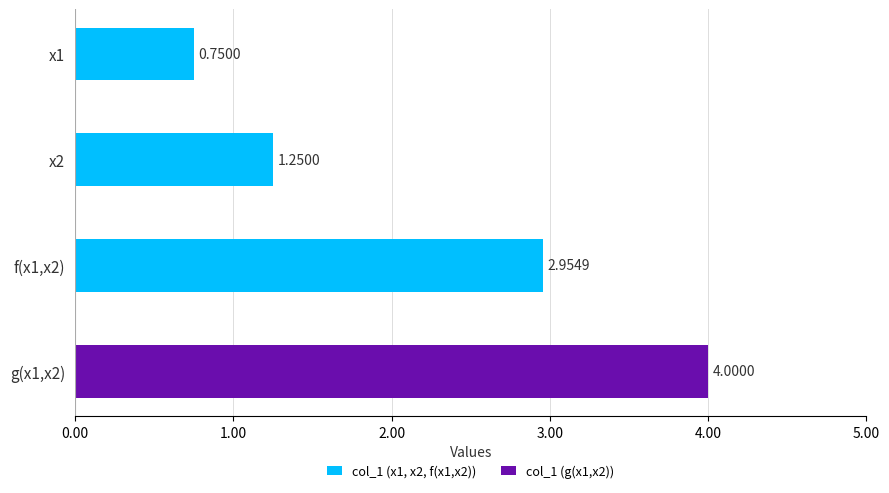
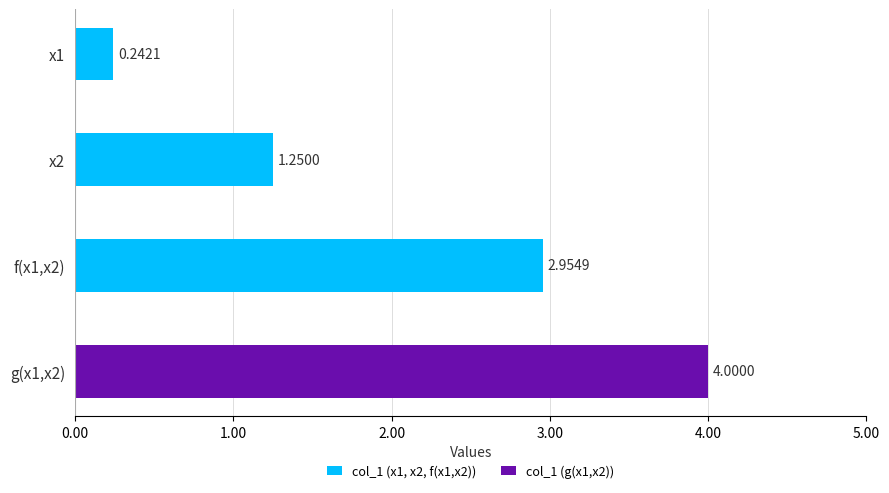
x1: 0.7500 -> 0.2421
